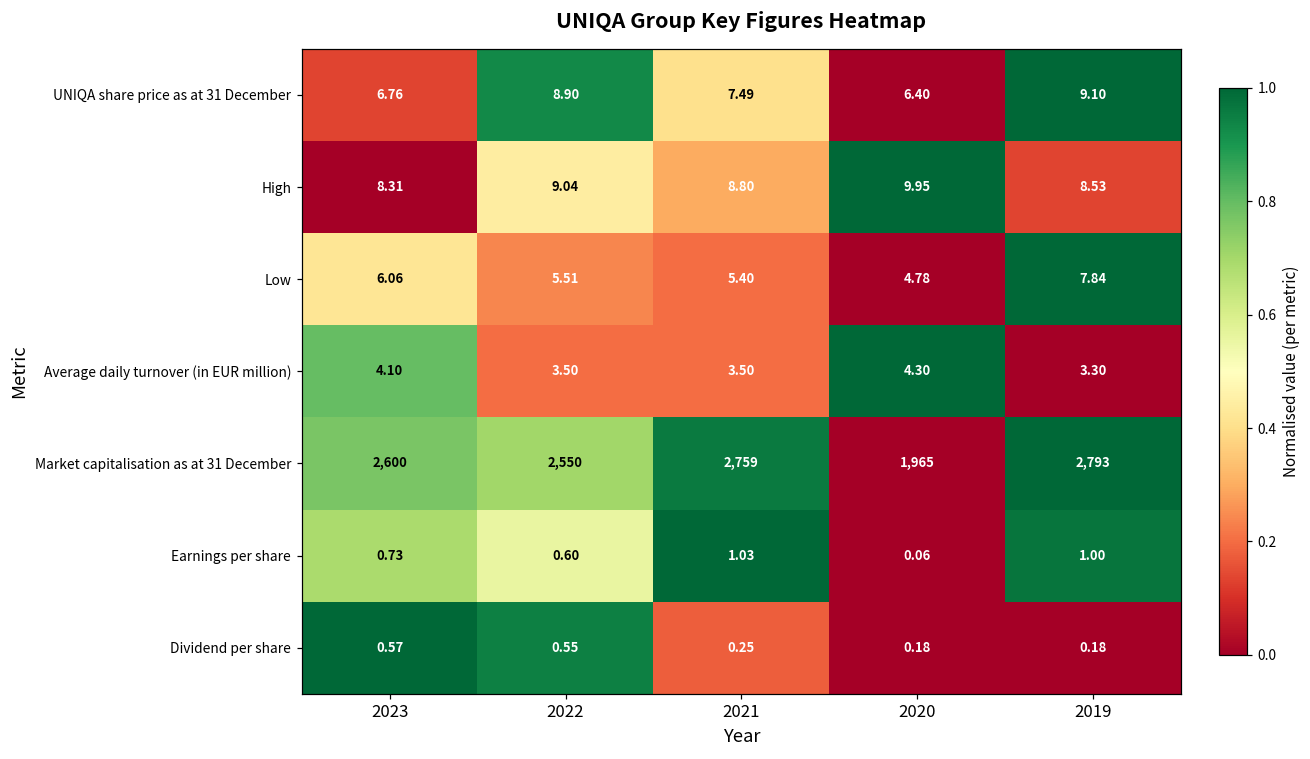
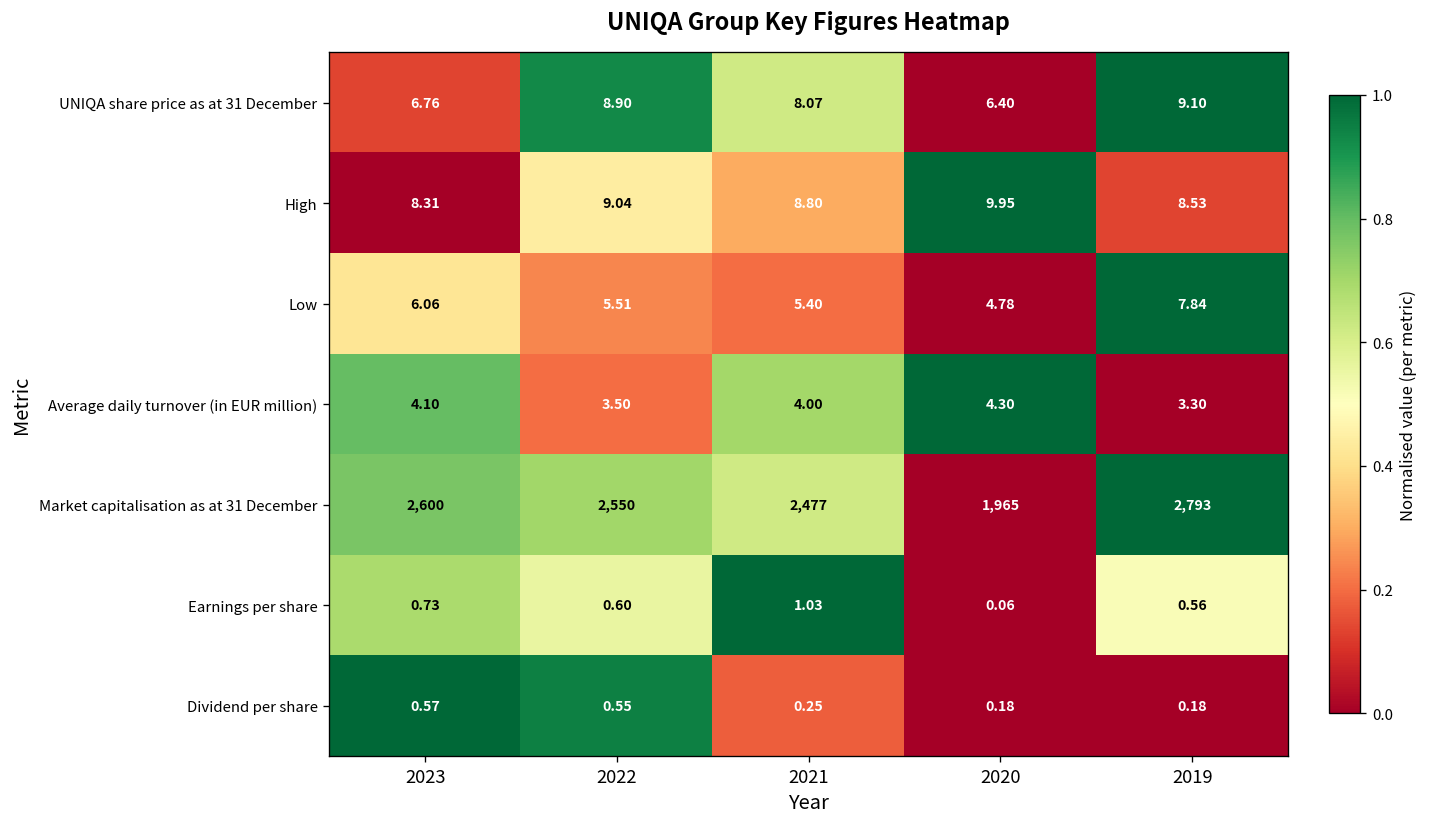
UNIQA share price as at 31 December, 2021: 7.49 -> 8.07
Average daily turnover (in EUR million), 2021: 3.50 -> 4.00
Market capitalisation as at 31 December, 2021: 2,759 -> 2,477
Earnings per share, 2019: 1.00 -> 0.56
